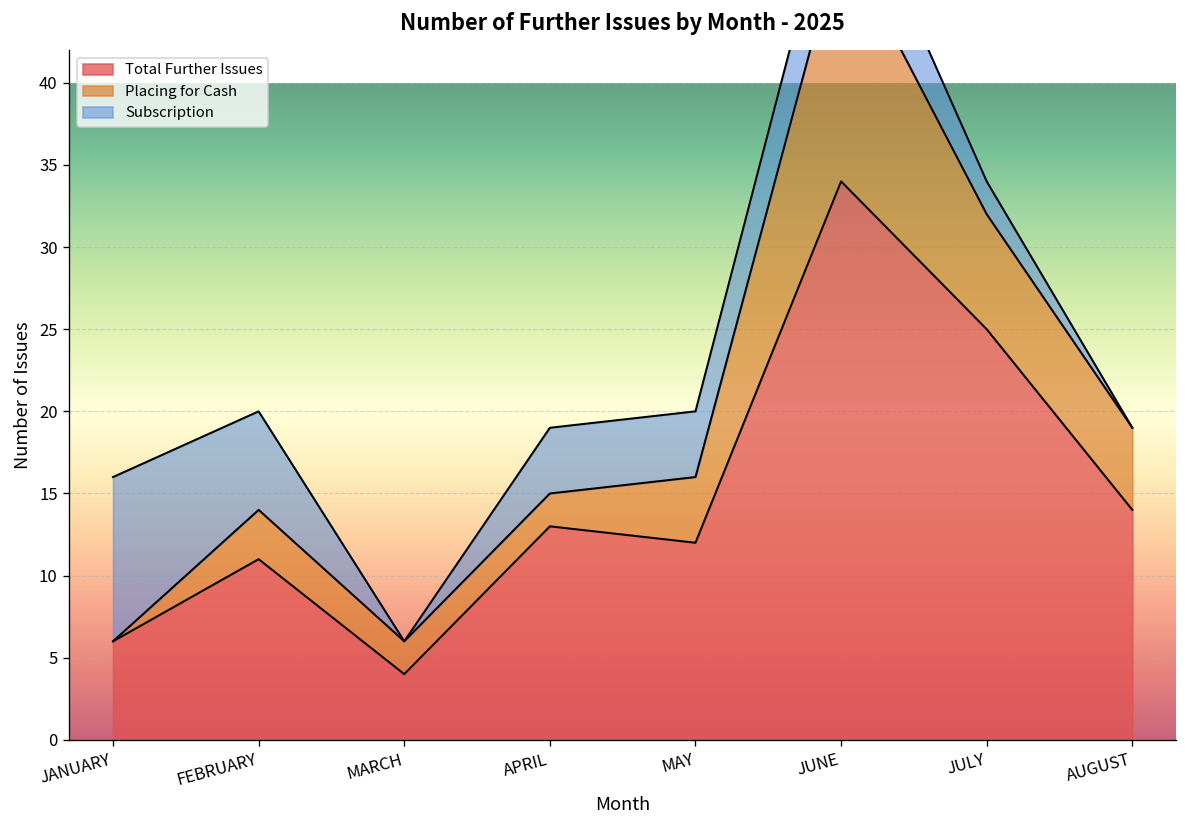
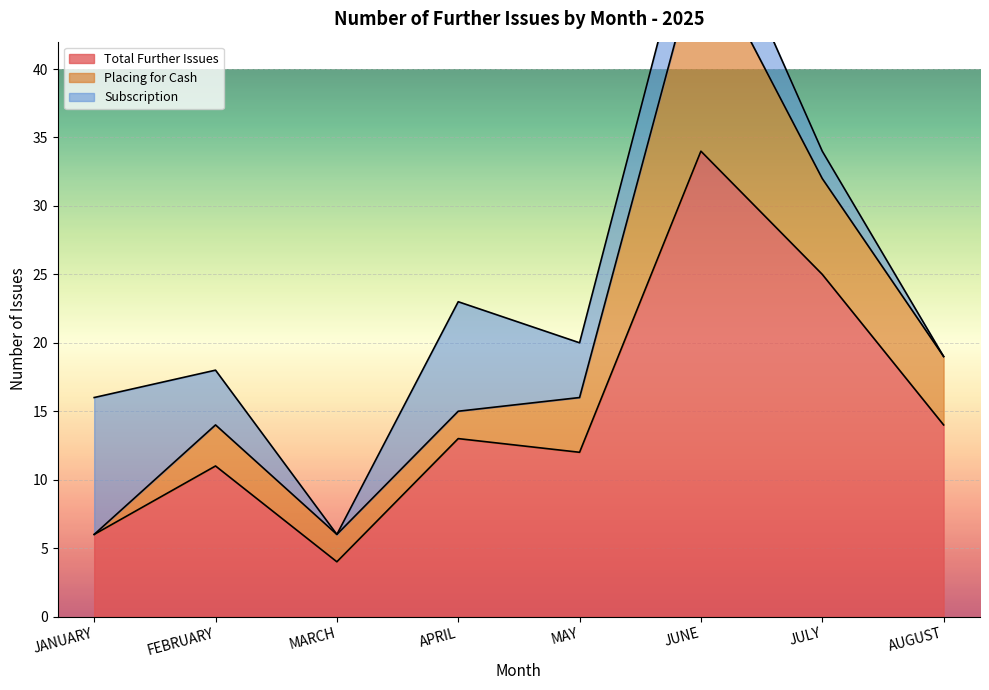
Subscription, FEBRUARY: 6 -> 4
Subscription, APRIL: 4 -> 8
